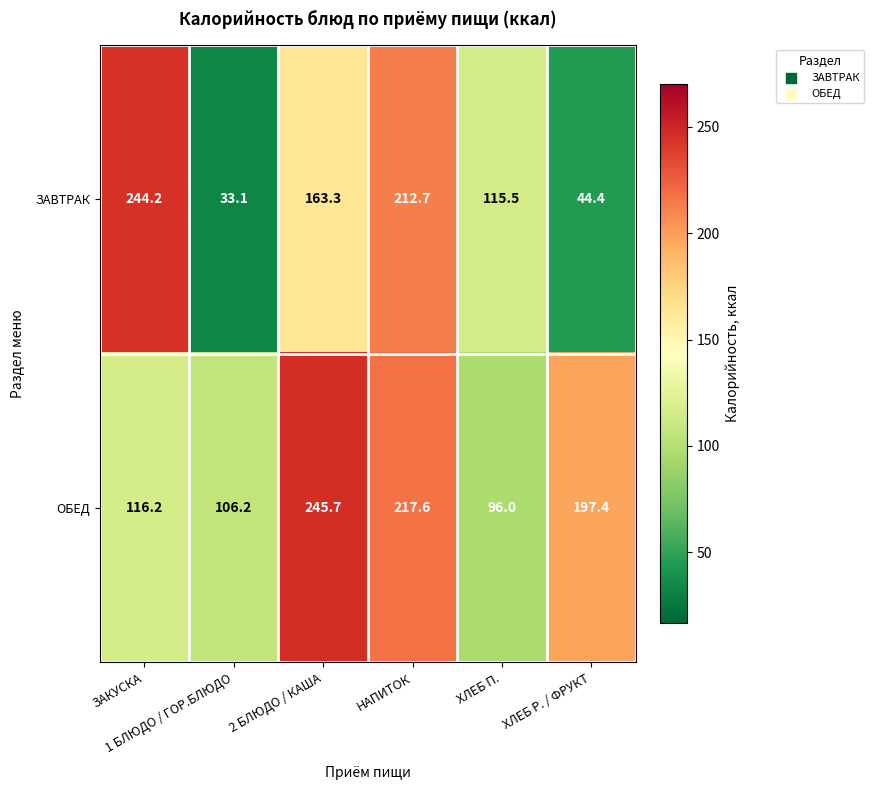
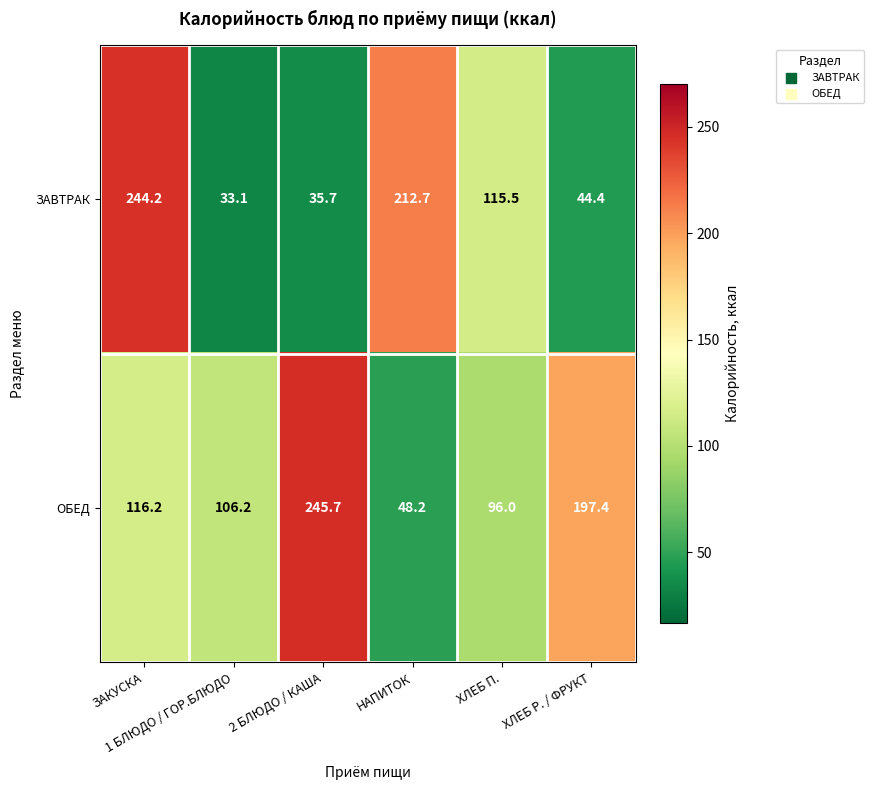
ЗАВТРАК, 2 БЛЮДО / КАША: 163.3 -> 35.7
ОБЕД, НАПИТОК: 217.6 -> 48.2
